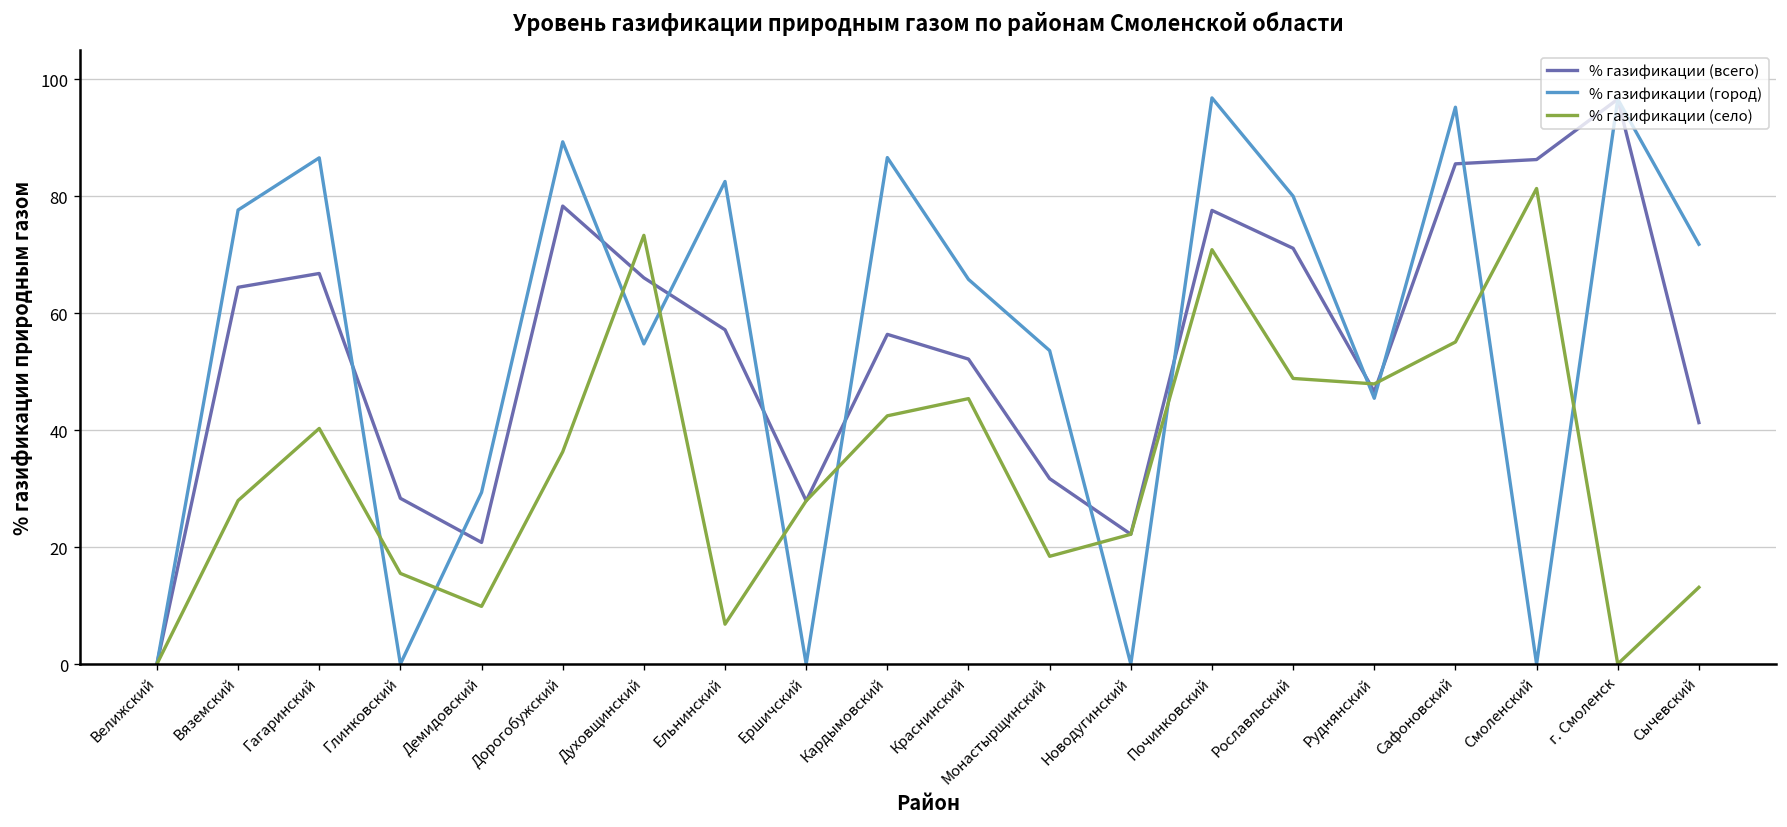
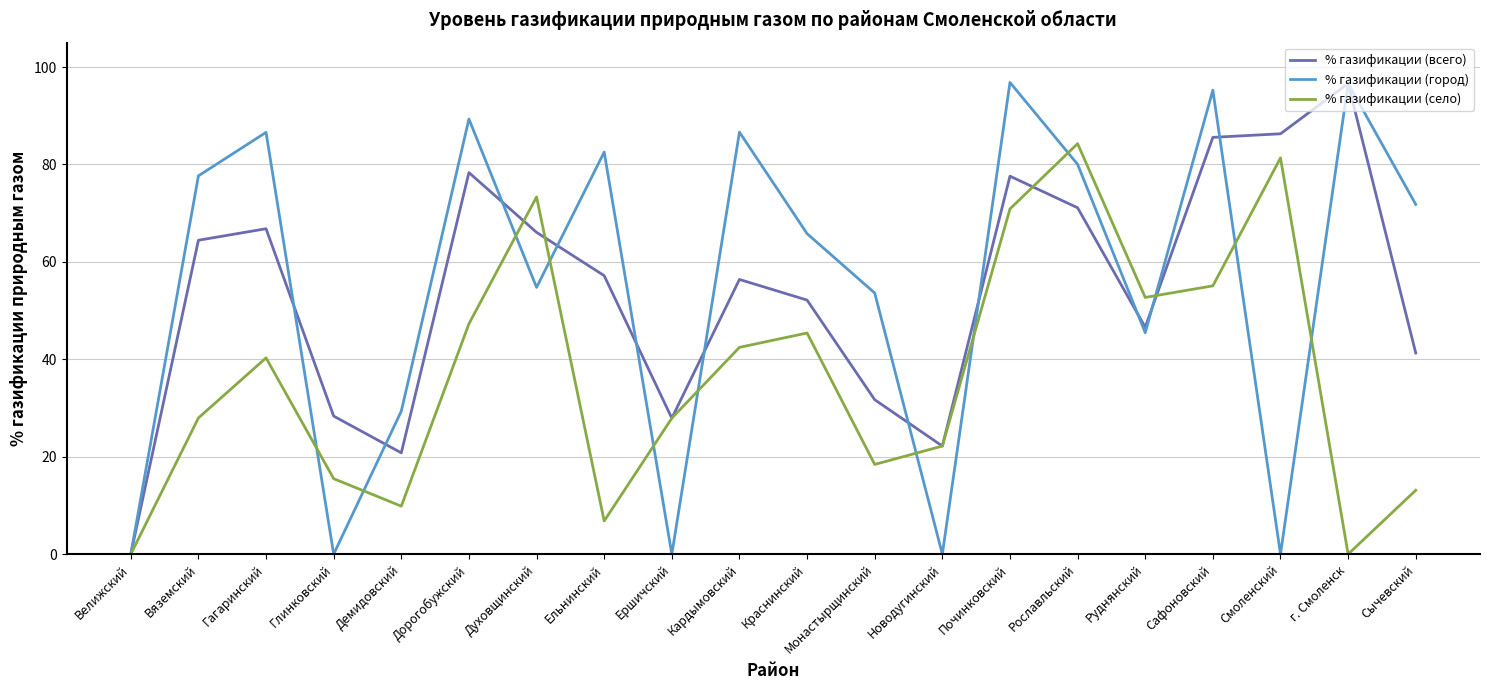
% газификации (село), Дорогобужский: 36 -> 47
% газификации (село), Рославльский: 49 -> 84
% газификации (село), Руднянский: 48 -> 53
